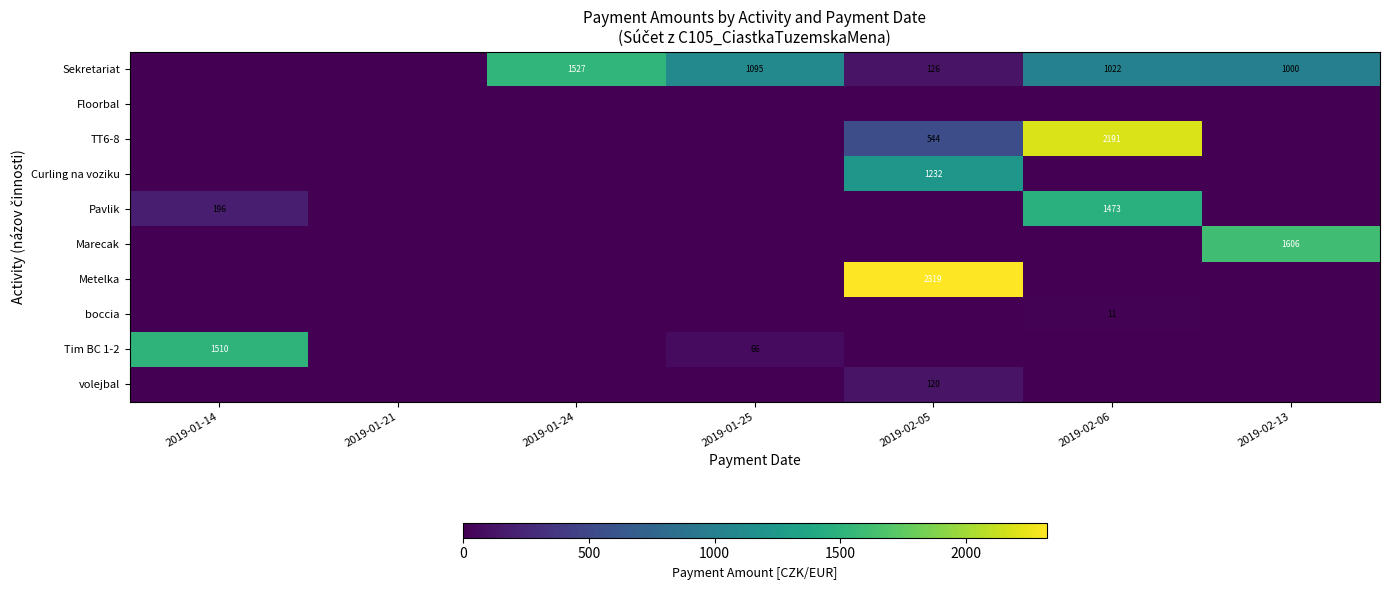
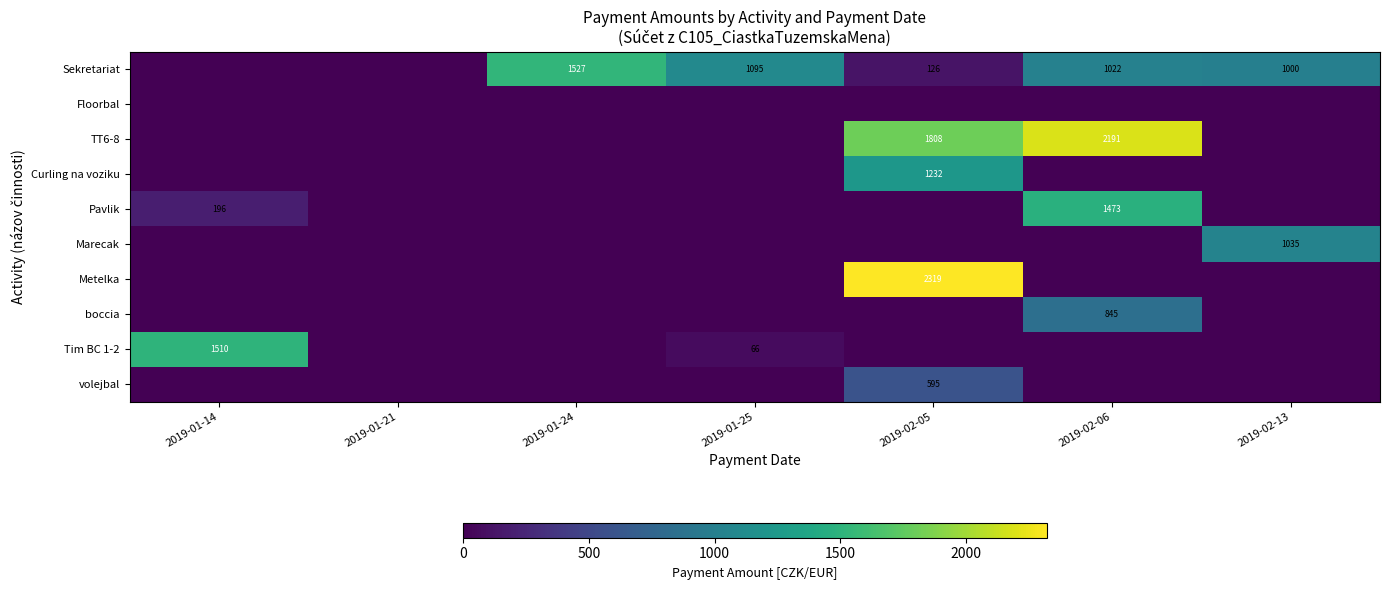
TT6-8, 2019-02-05: 544 -> 1808
Marecak, 2019-02-13: 1606 -> 1035
boccia, 2019-02-06: 11 -> 845
volejbal, 2019-02-05: 120 -> 595
